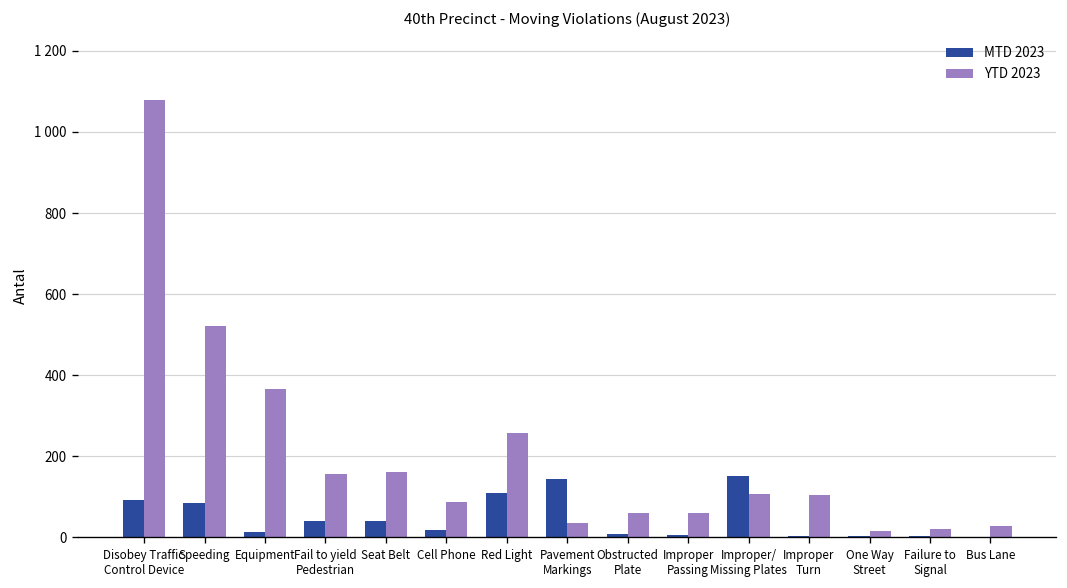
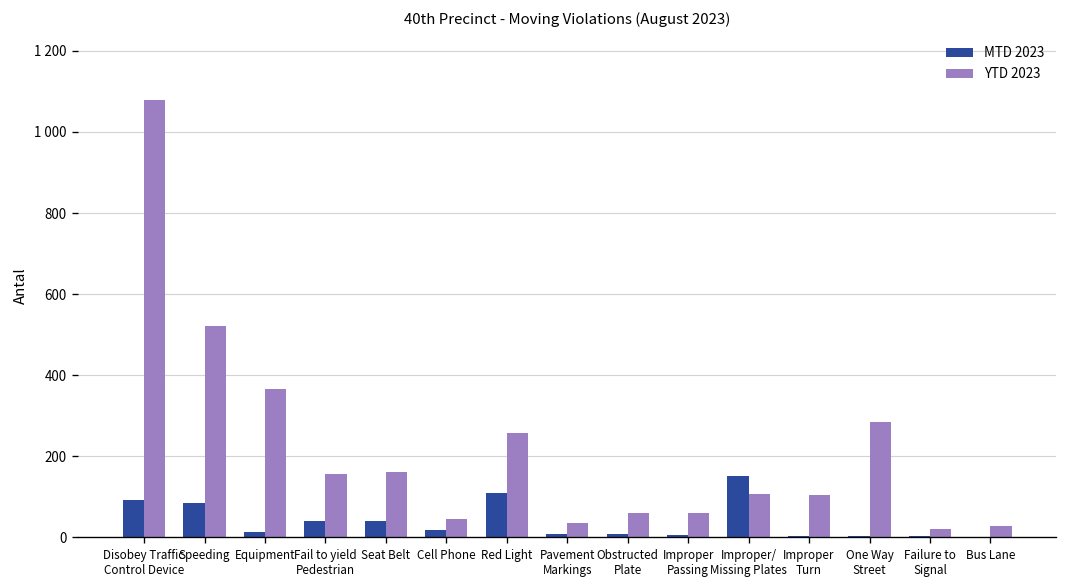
YTD 2023, Cell Phone: 90 -> 50
MTD 2023, Pavement Markings: 140 -> 10
YTD 2023, One Way Street: 20 -> 290
